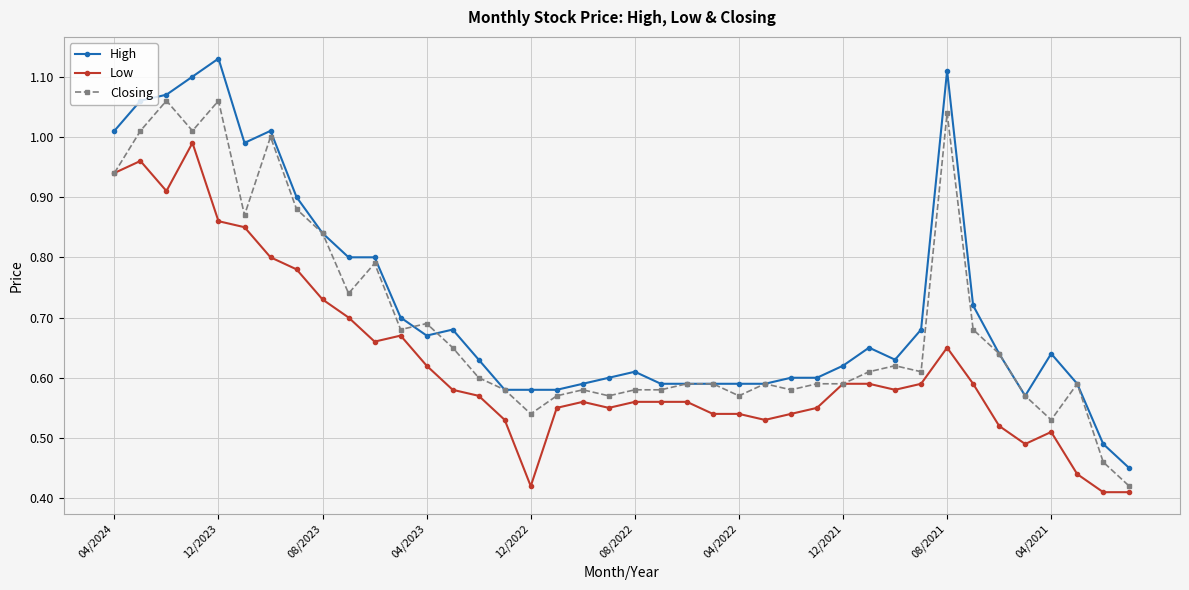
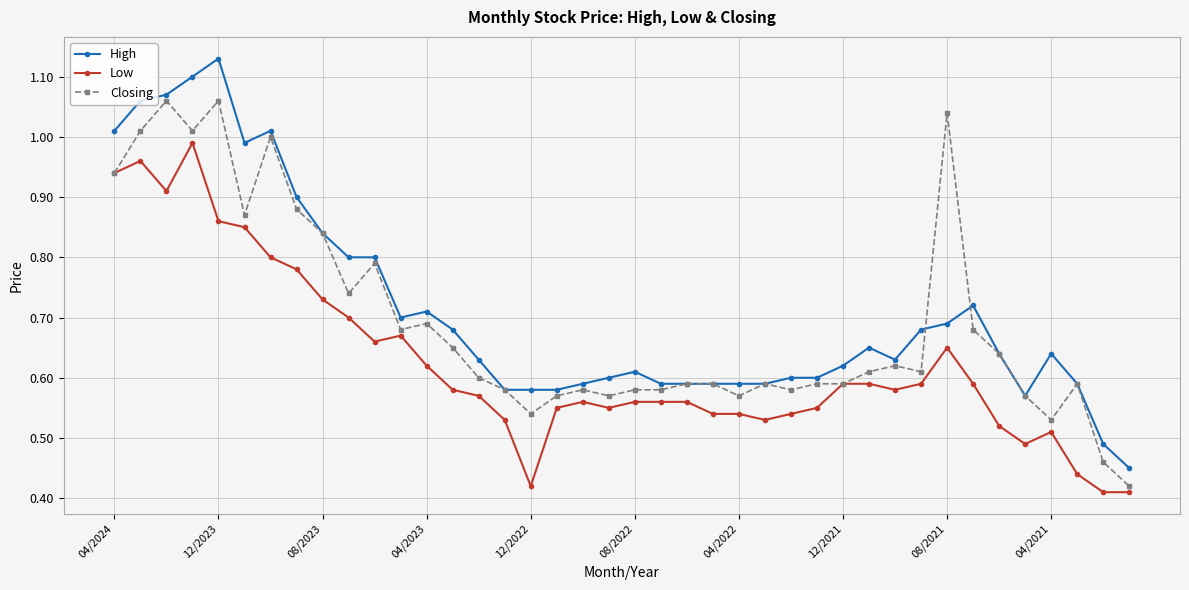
High, 04/2023: 0.67 -> 0.71
High, 08/2021: 1.11 -> 0.69
